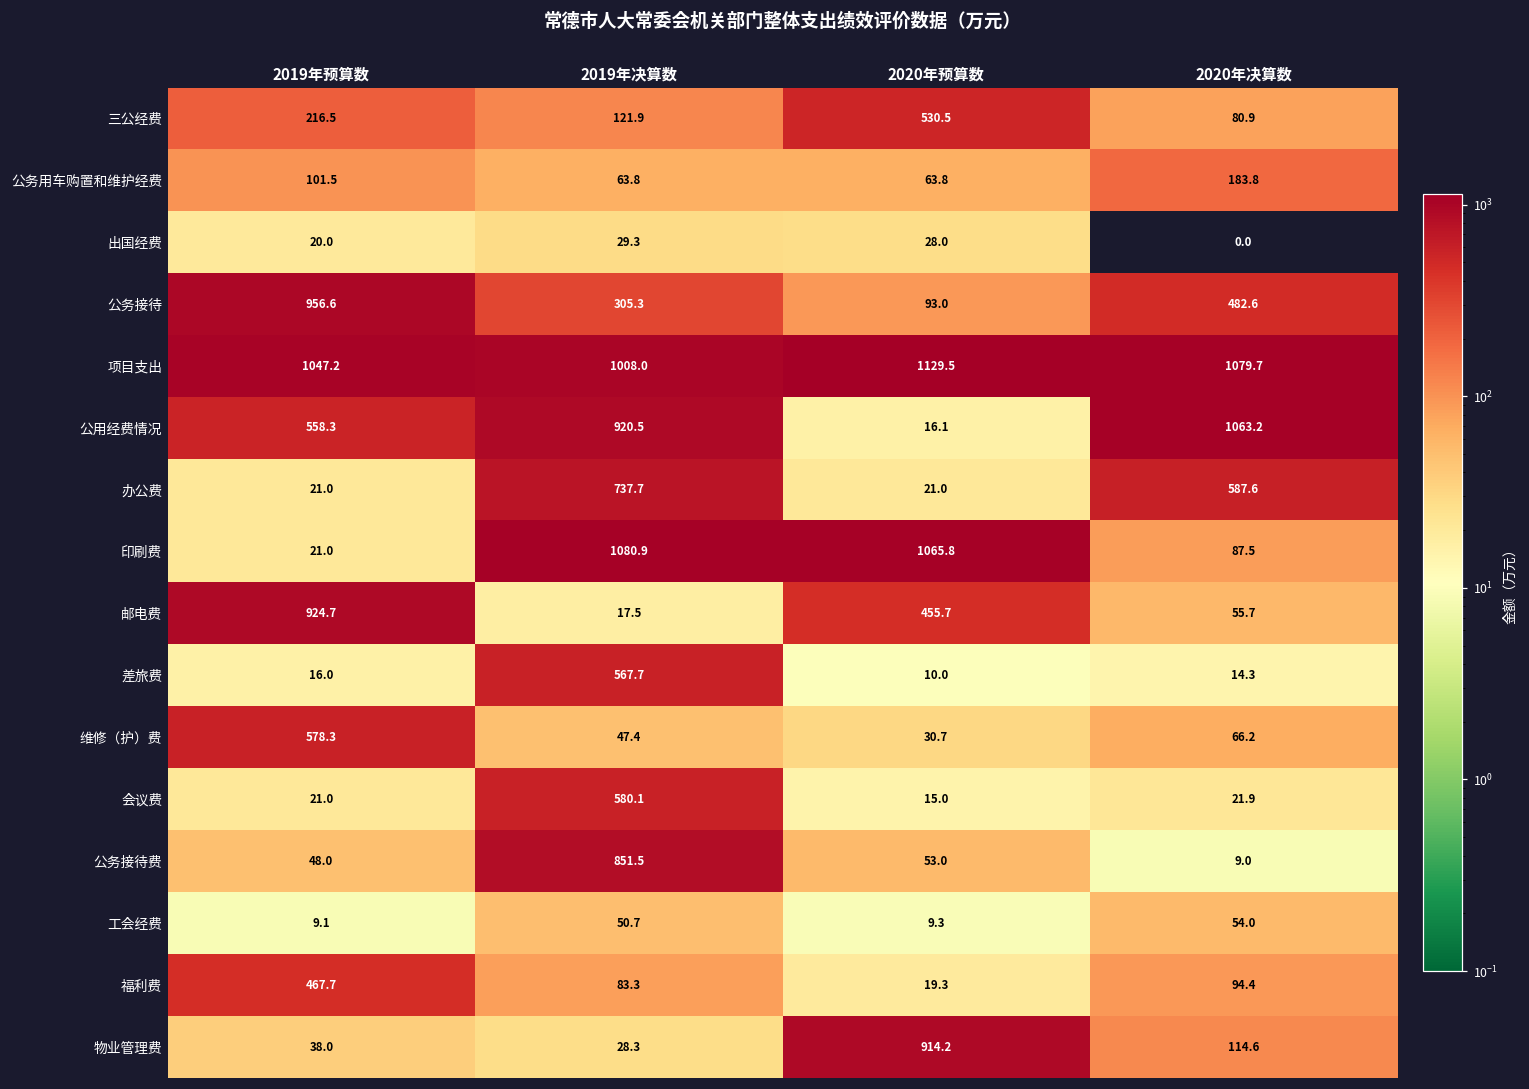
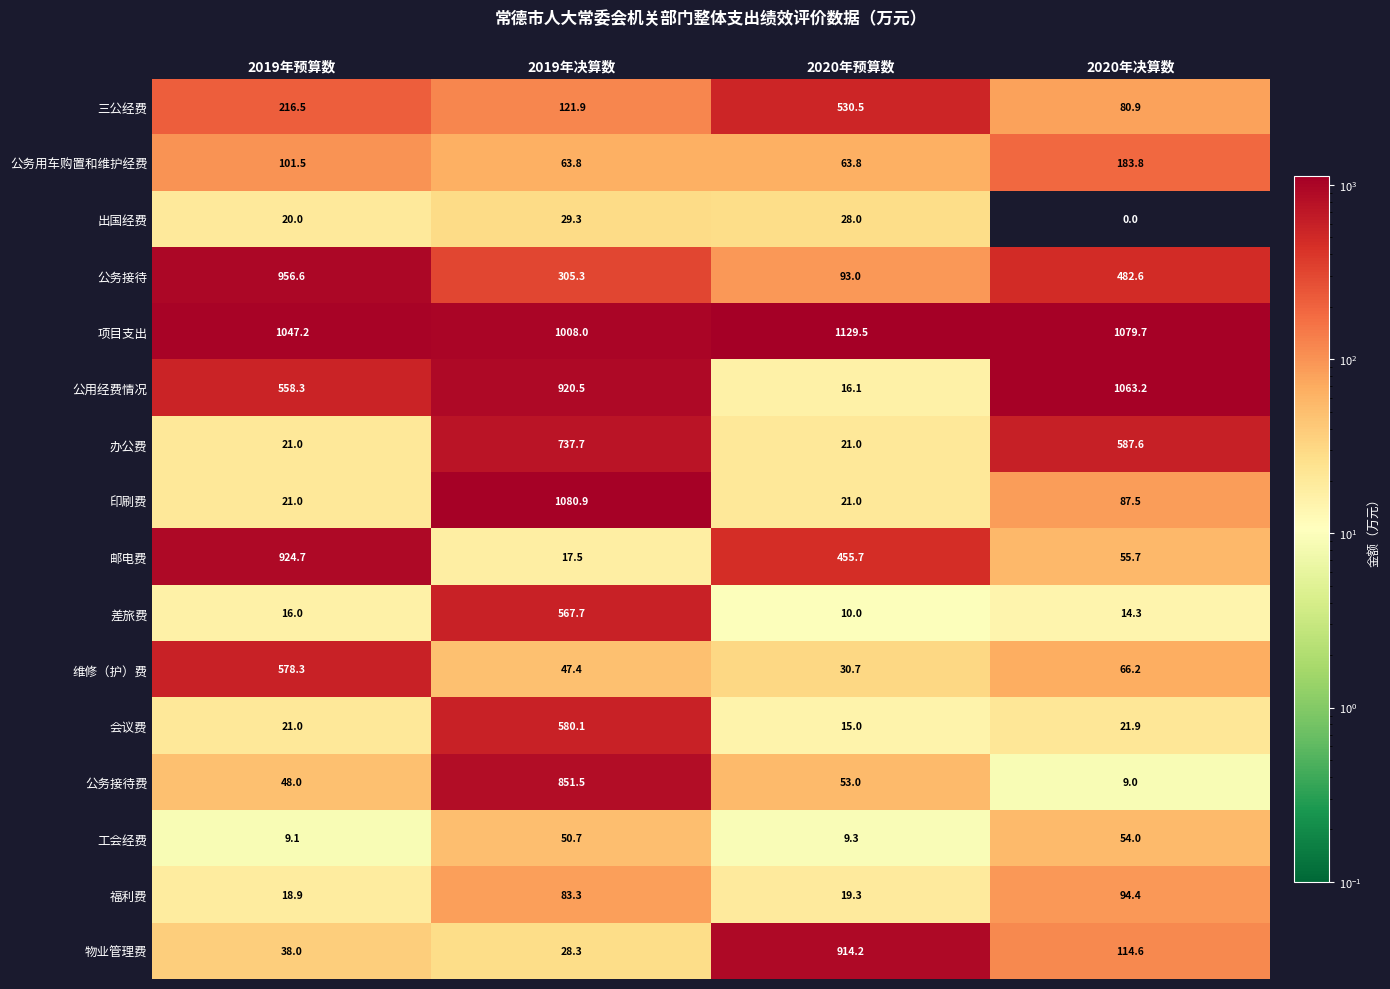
印刷费, 2020年预算数: 1065.8 -> 21.0
福利费, 2019年预算数: 467.7 -> 18.9
